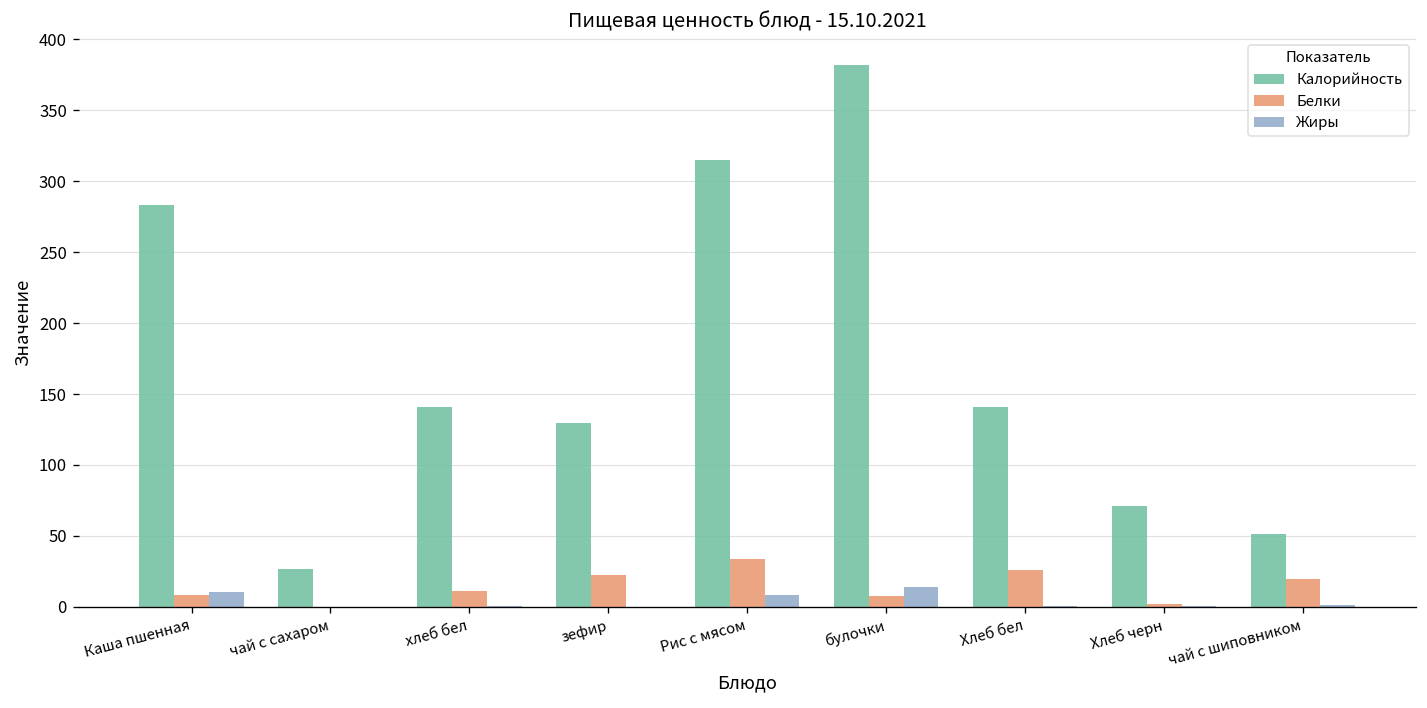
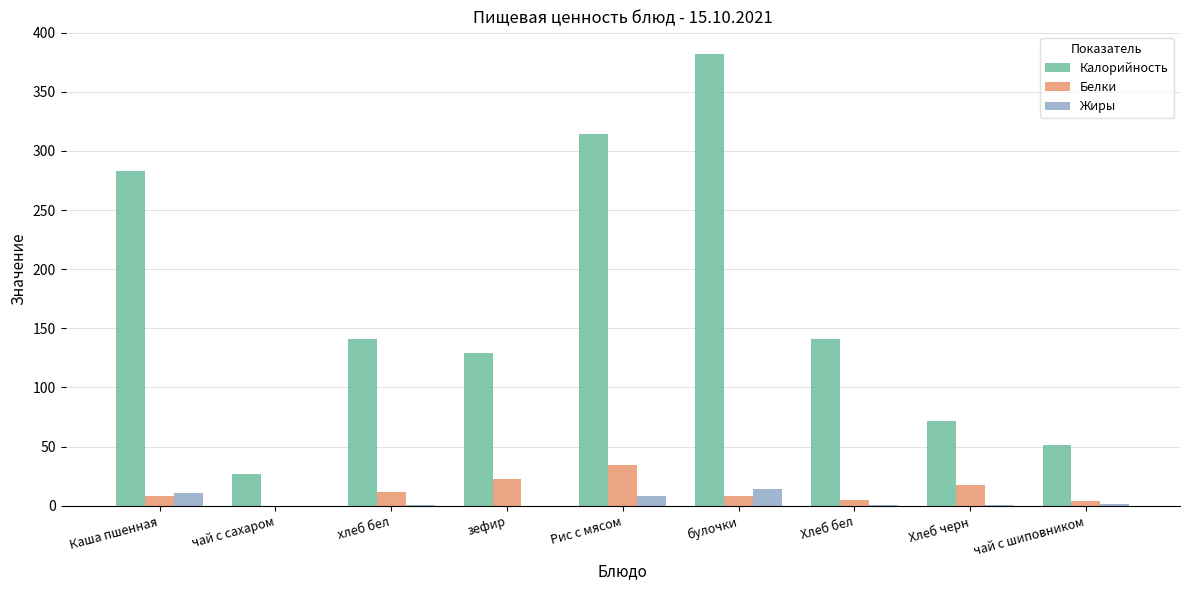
Белки, Хлеб бел: 26 -> 5
Белки, Хлеб черн: 2 -> 18
Белки, чай с шиповником: 20 -> 4
